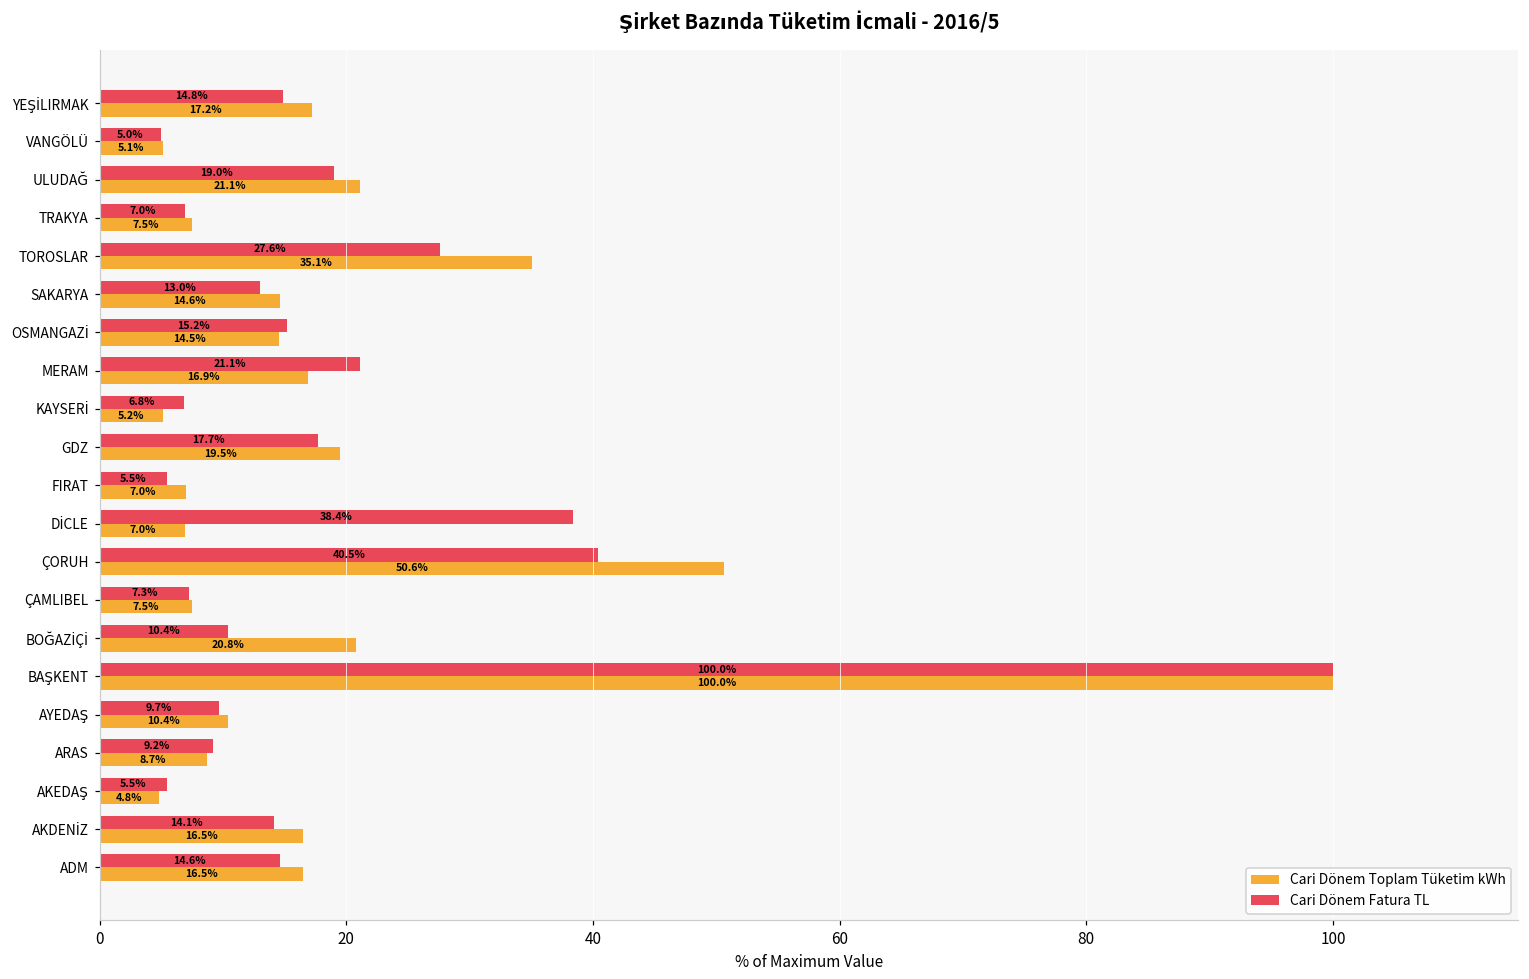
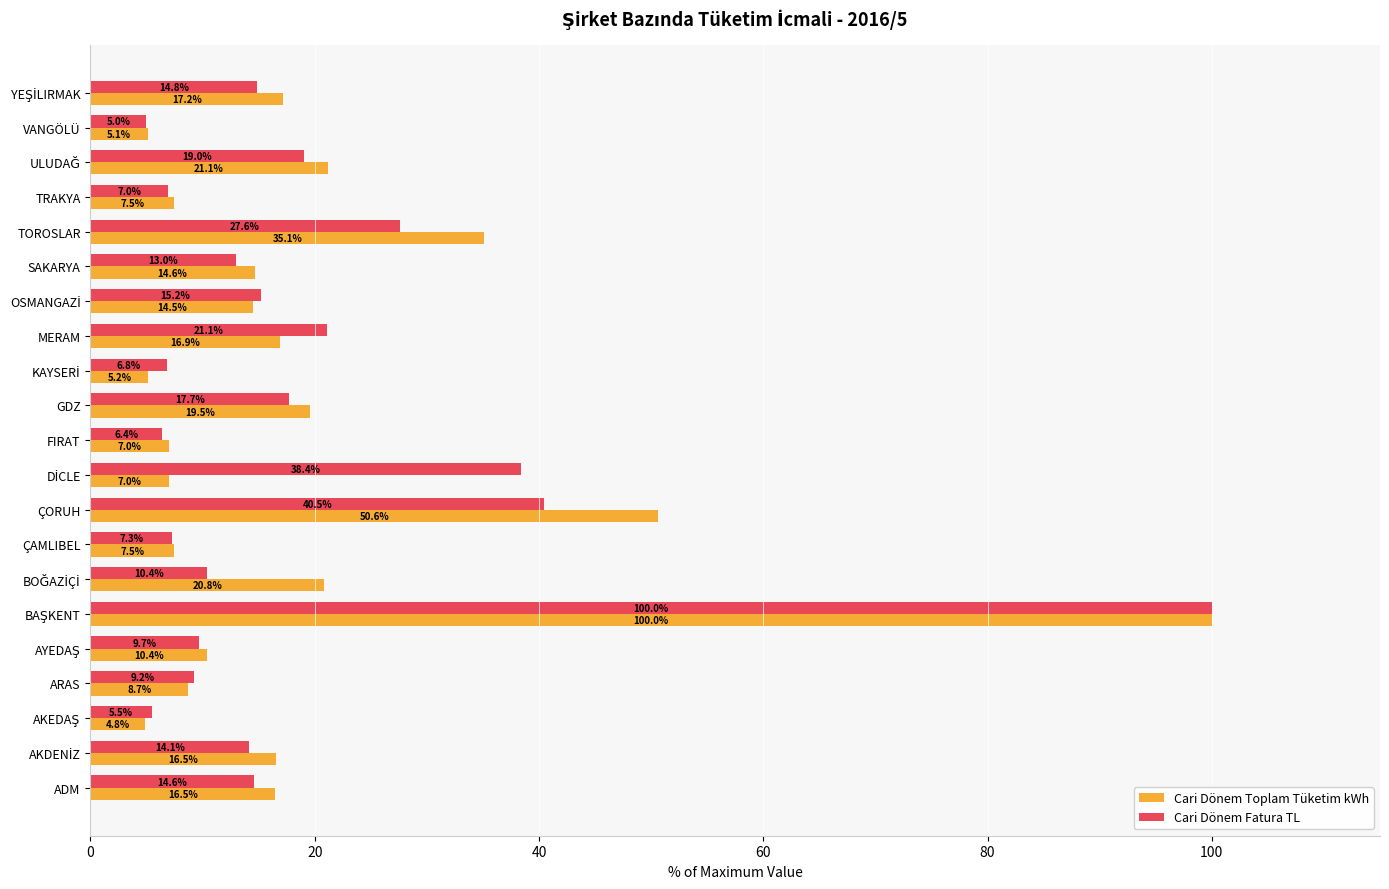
Cari Dönem Fatura TL, FIRAT: 5.5% -> 6.4%
